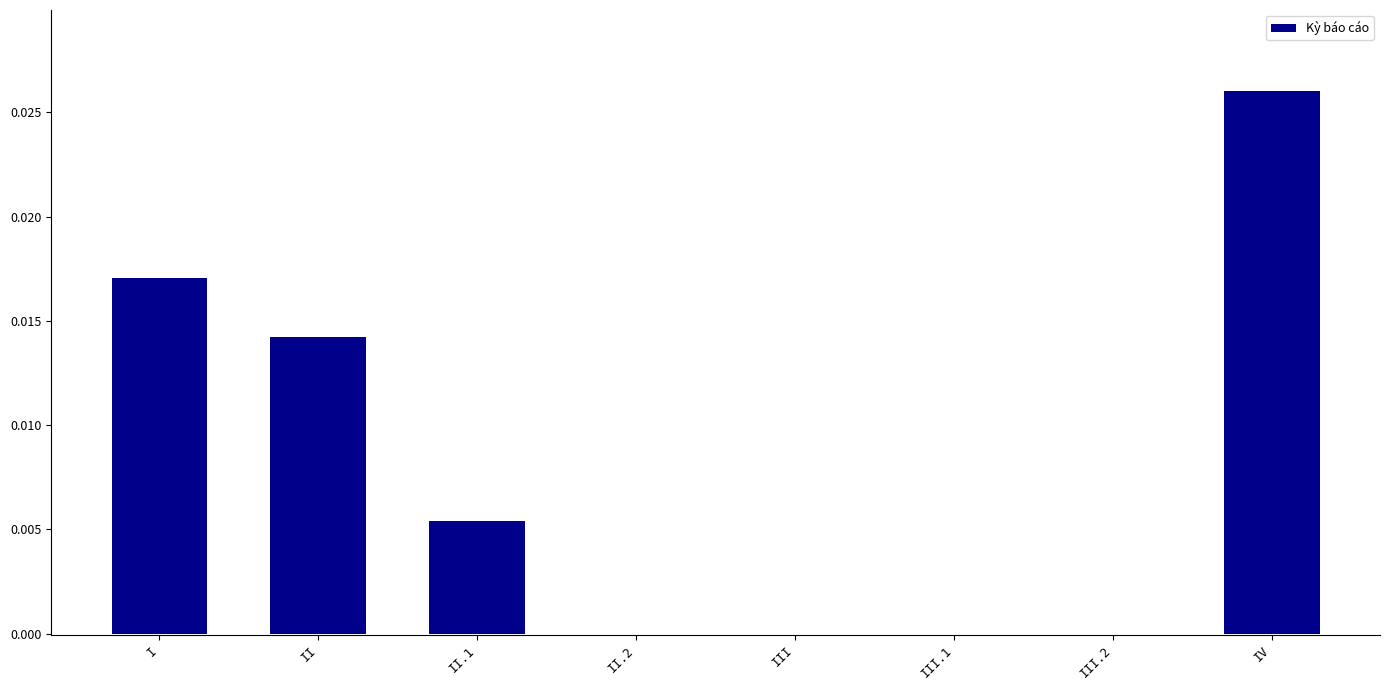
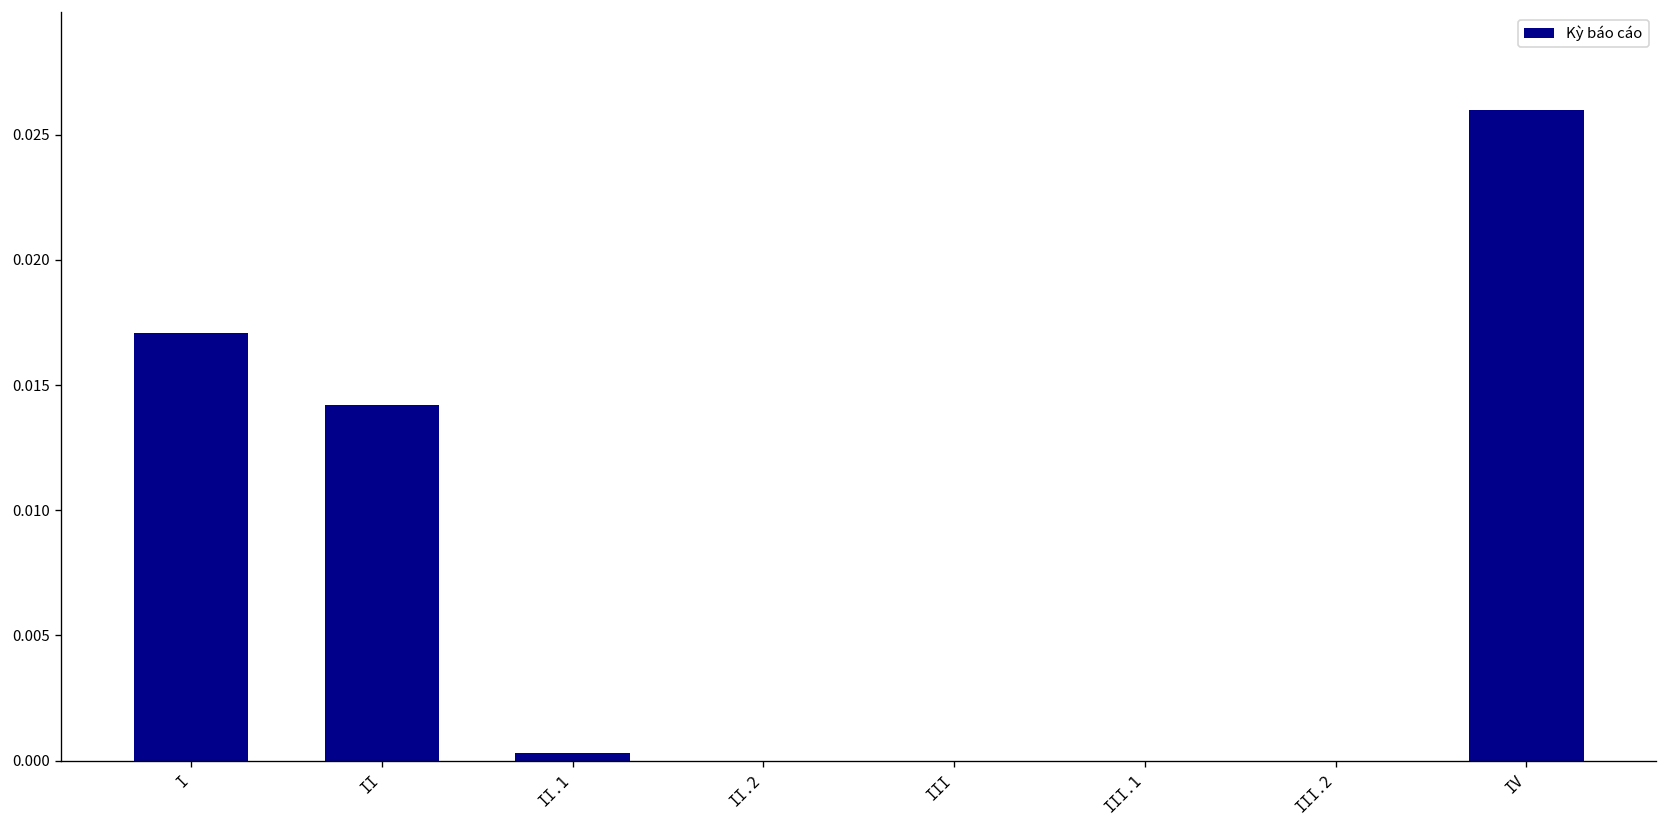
II.1: 0.0054 -> 0.0003
